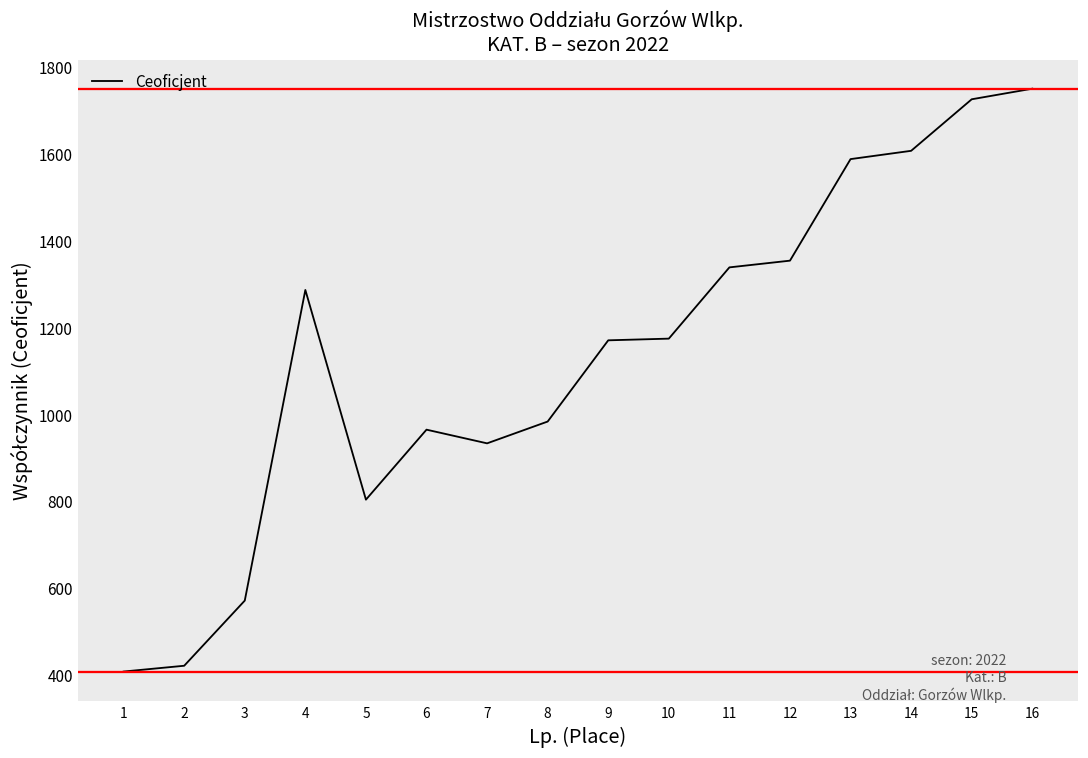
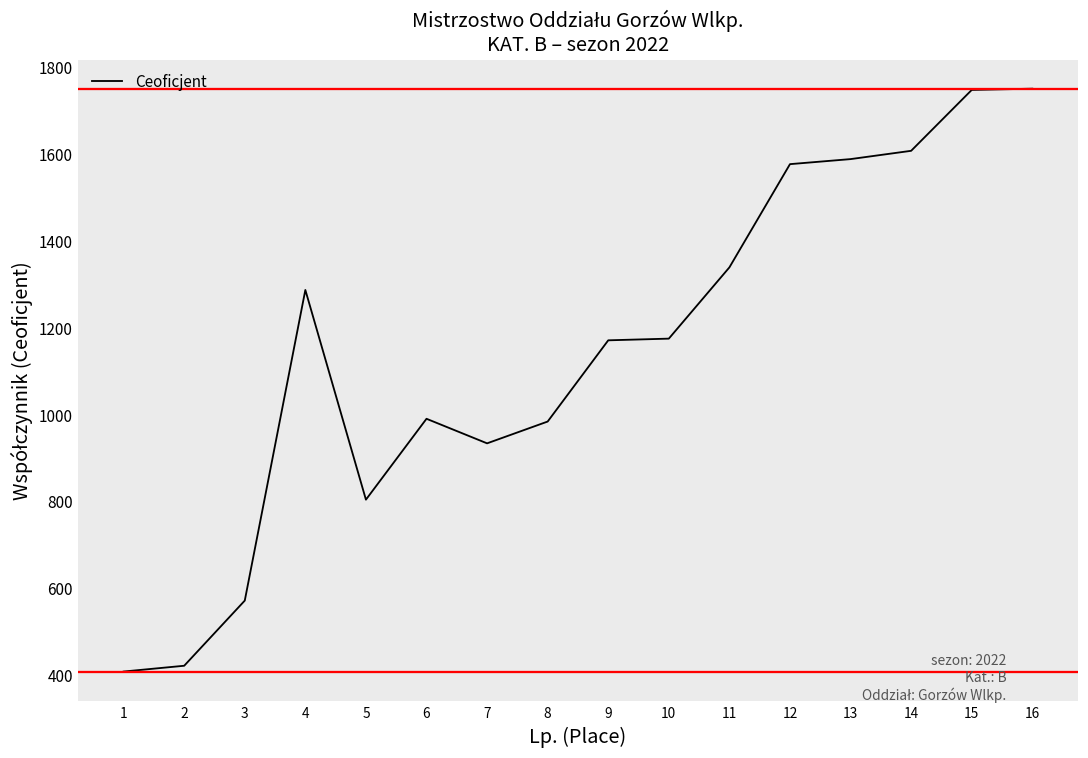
6: 960 -> 990
12: 1350 -> 1580
15: 1730 -> 1750
